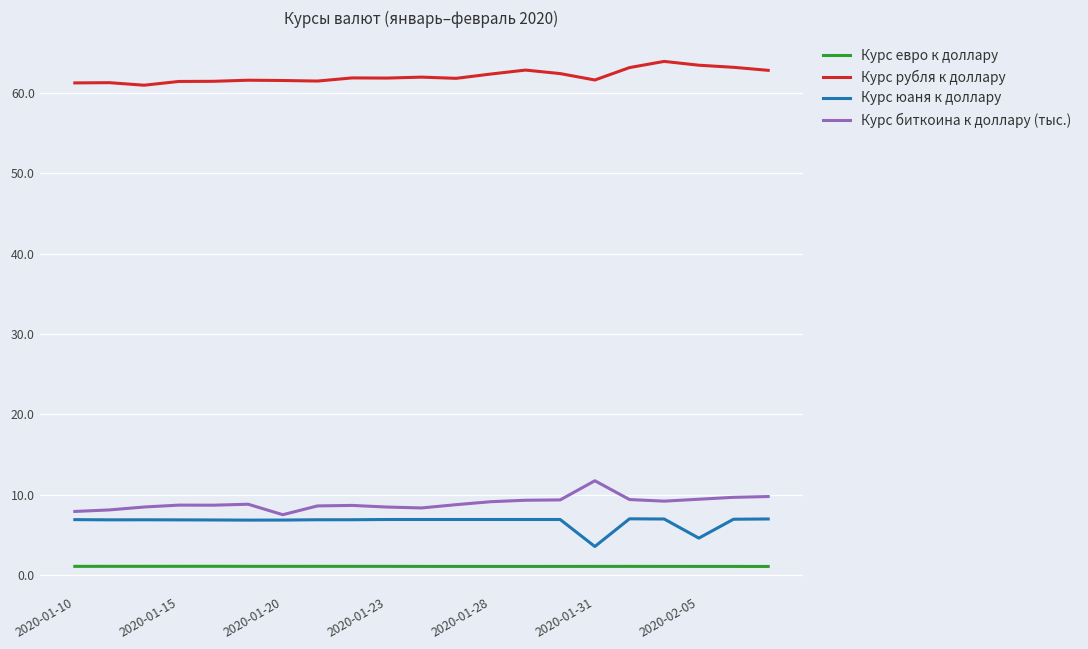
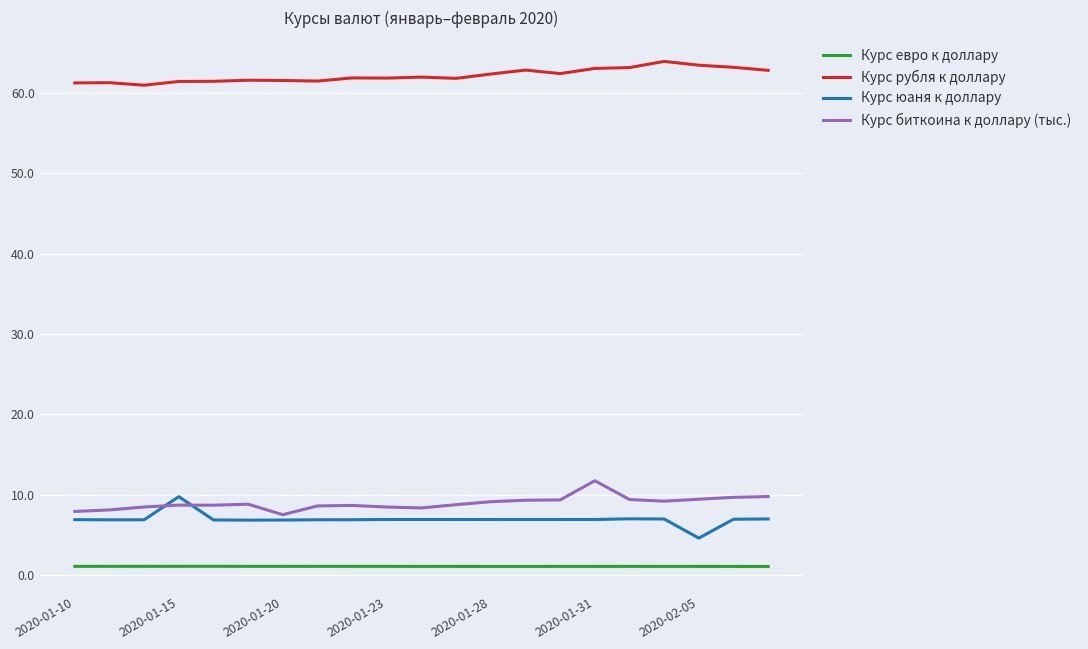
Курс юаня к доллару, 2020-01-15: 7 -> 10
Курс рубля к доллару, 2020-01-31: 62 -> 63
Курс юаня к доллару, 2020-01-31: 4 -> 7
